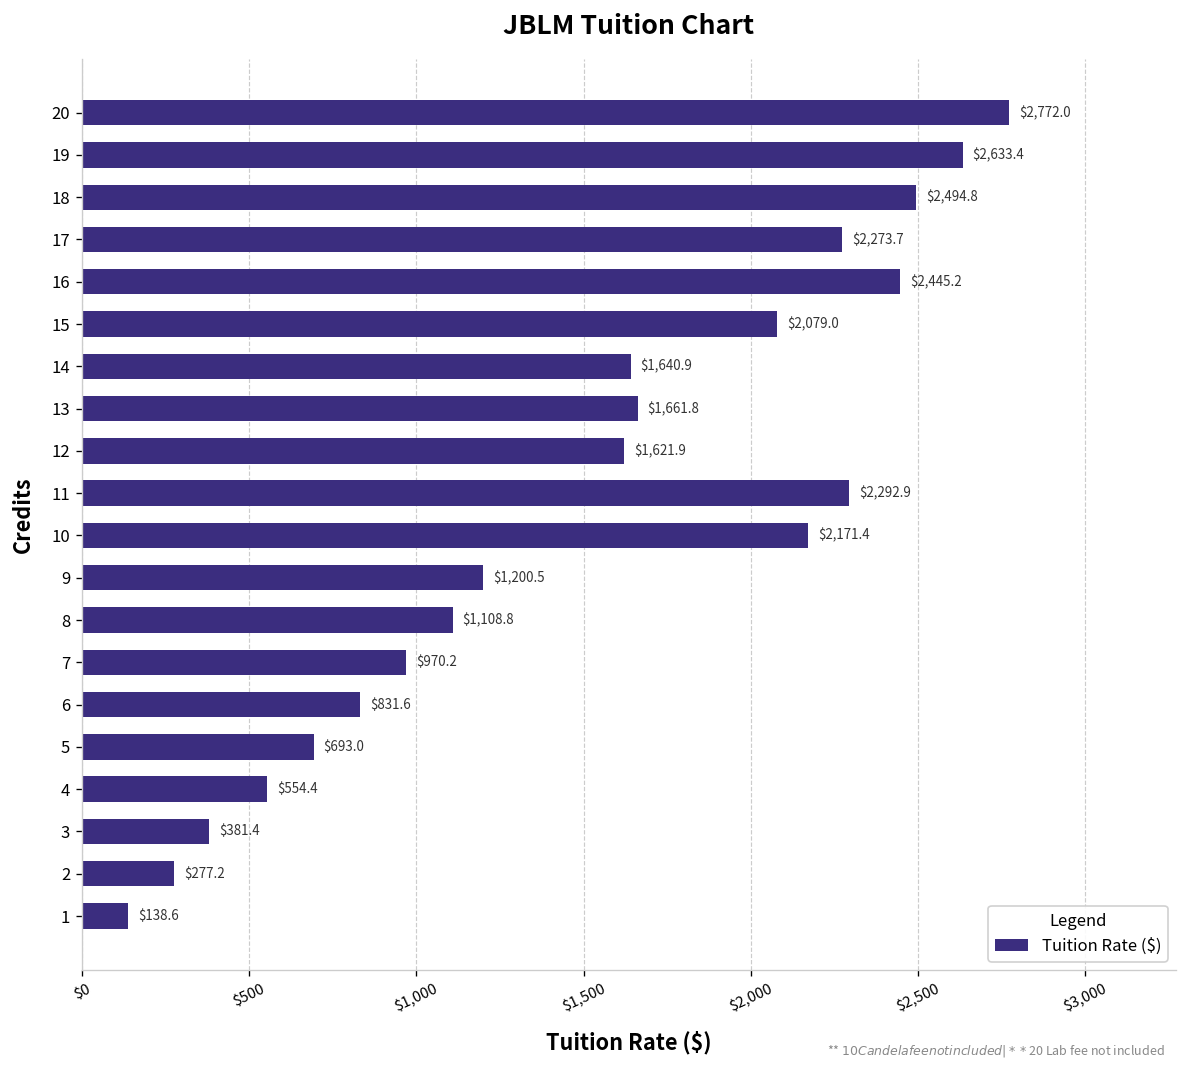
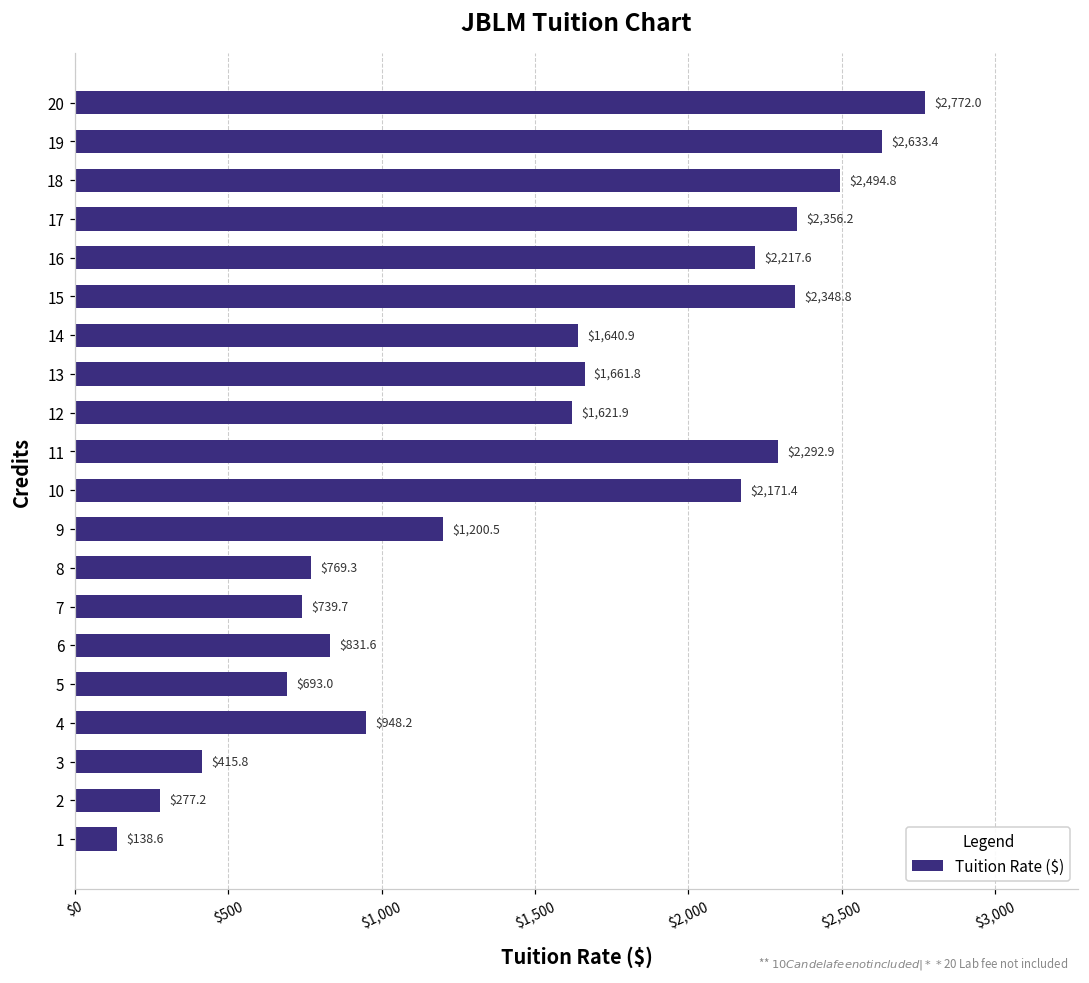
17: $2,273.7 -> $2,356.2
16: $2,445.2 -> $2,217.6
15: $2,079.0 -> $2,348.8
8: $1,108.8 -> $769.3
7: $970.2 -> $739.7
4: $554.4 -> $948.2
3: $381.4 -> $415.8
